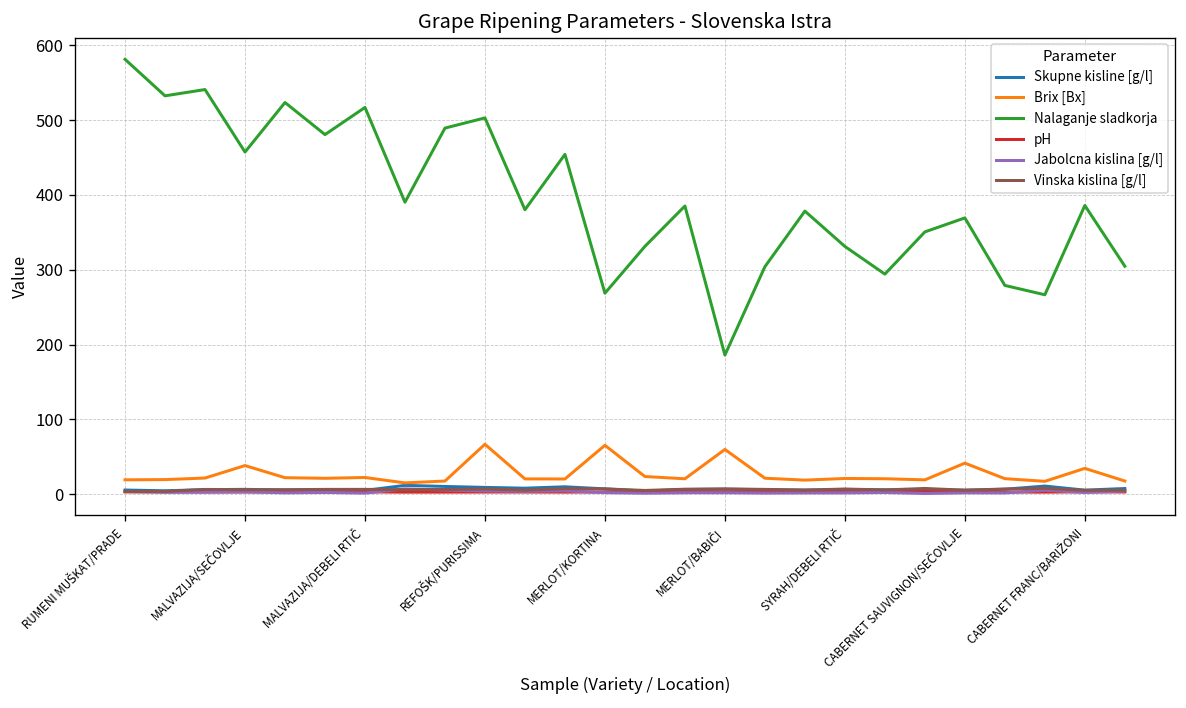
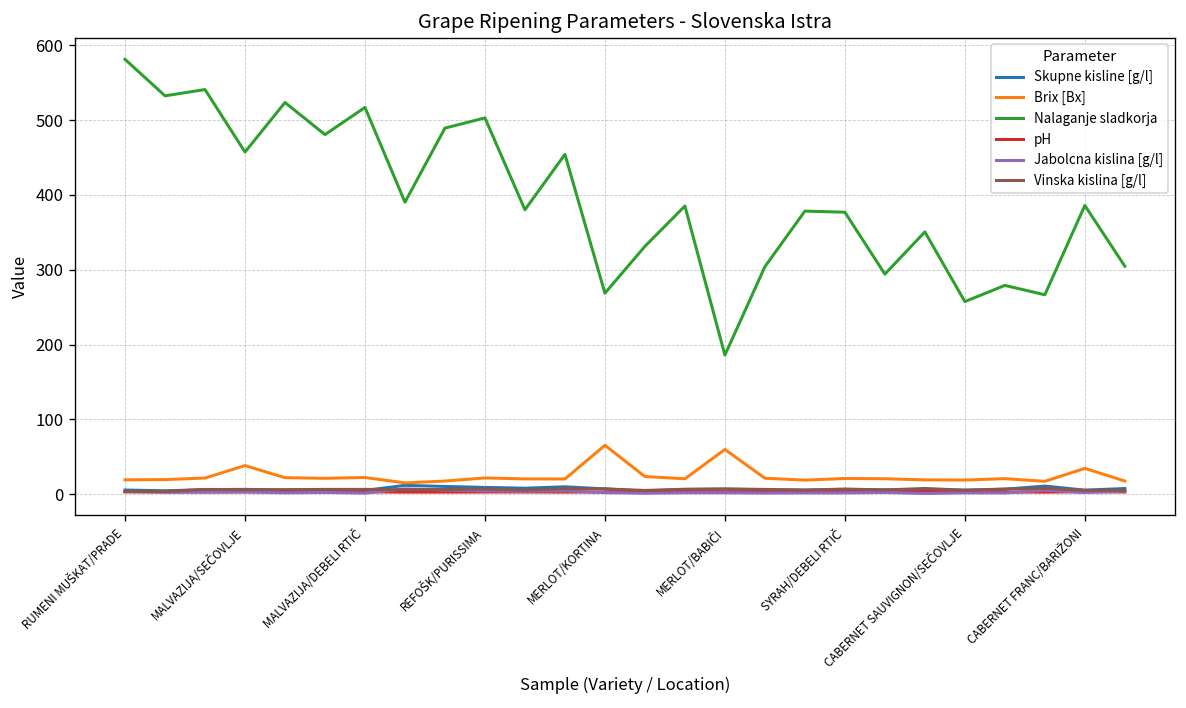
Brix [Bx], REFOŠK/PURISSIMA: 70 -> 20
Nalaganje sladkorja, SYRAH/DEBELI RTIČ: 330 -> 380
Brix [Bx], CABERNET SAUVIGNON/SEČOVLJE: 40 -> 20
Nalaganje sladkorja, CABERNET SAUVIGNON/SEČOVLJE: 370 -> 260
